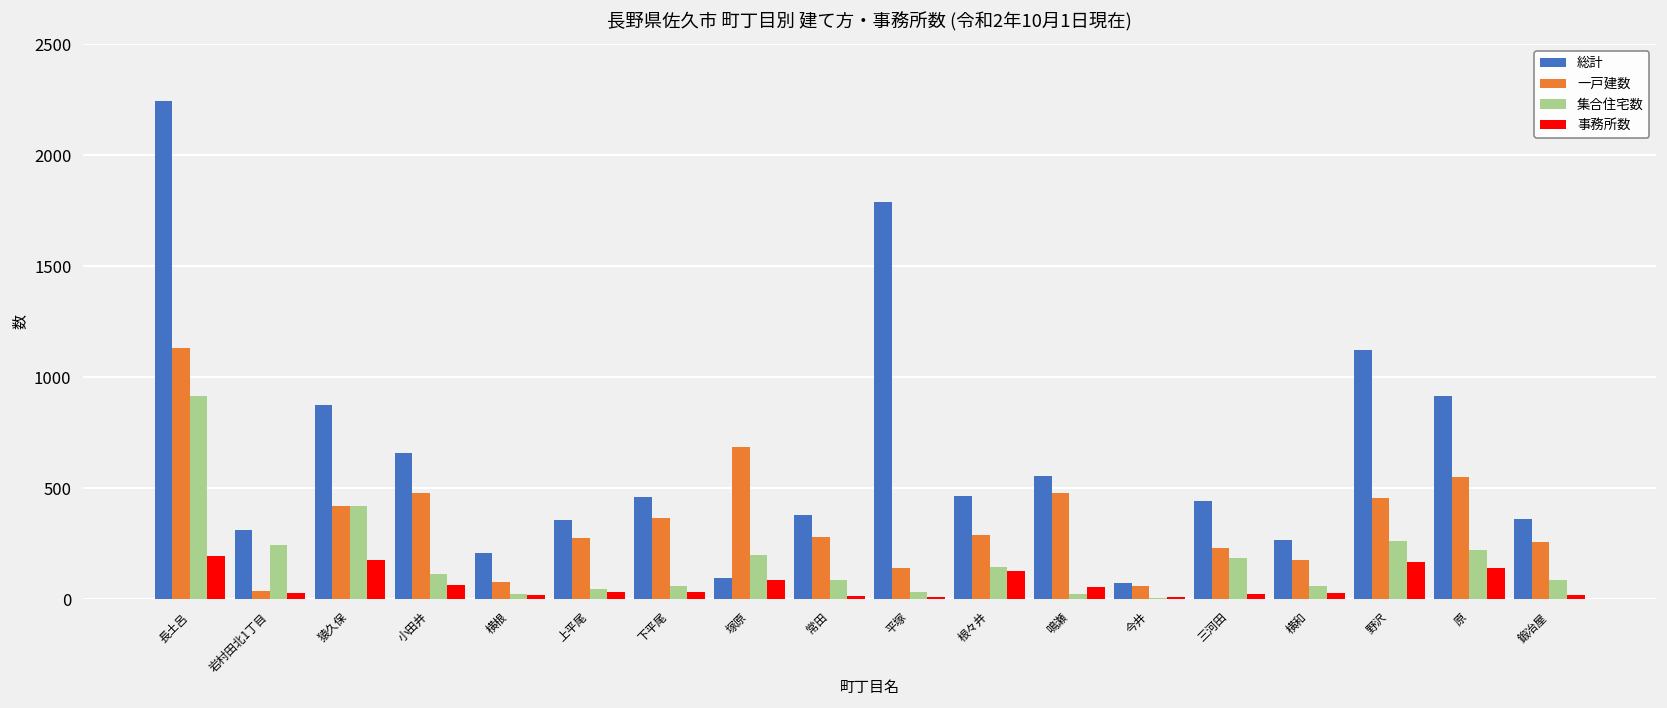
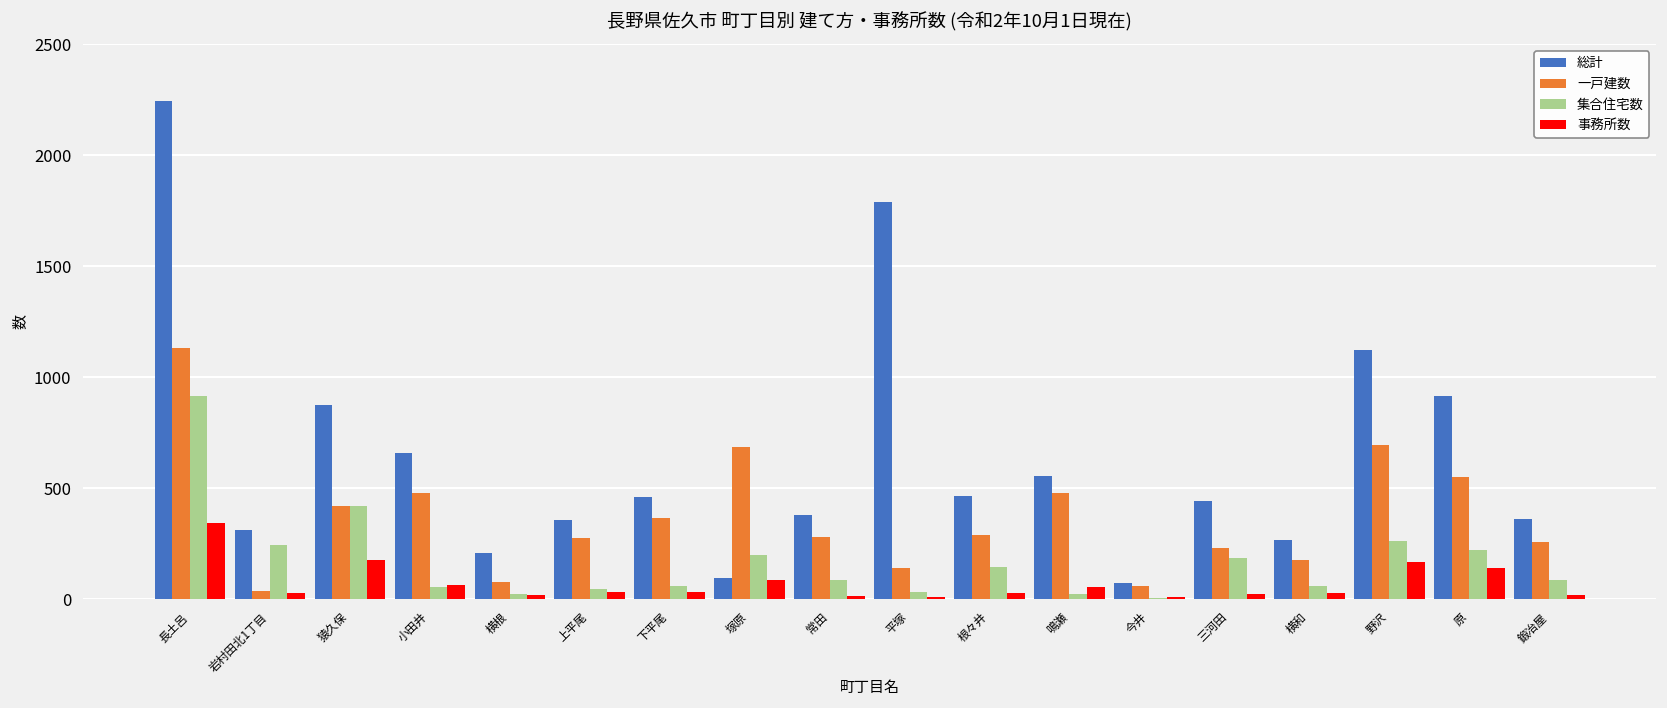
事務所数, 長土呂: 190 -> 340
集合住宅数, 小田井: 120 -> 50
事務所数, 根々井: 130 -> 30
一戸建数, 野沢: 460 -> 690
